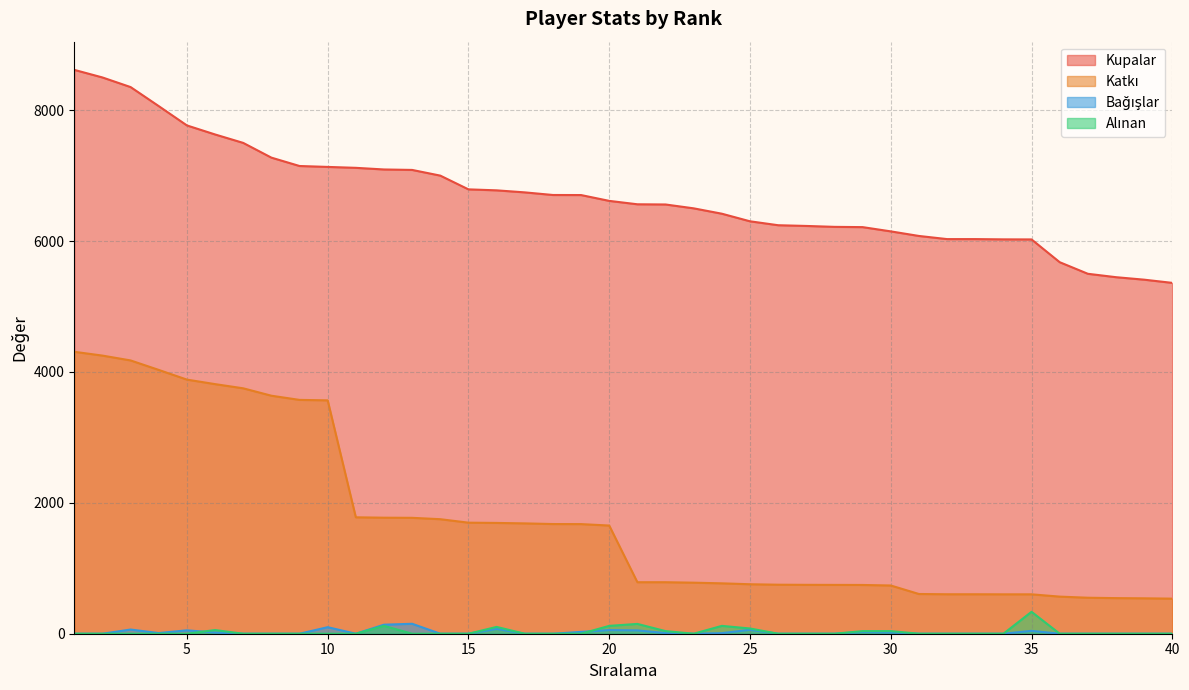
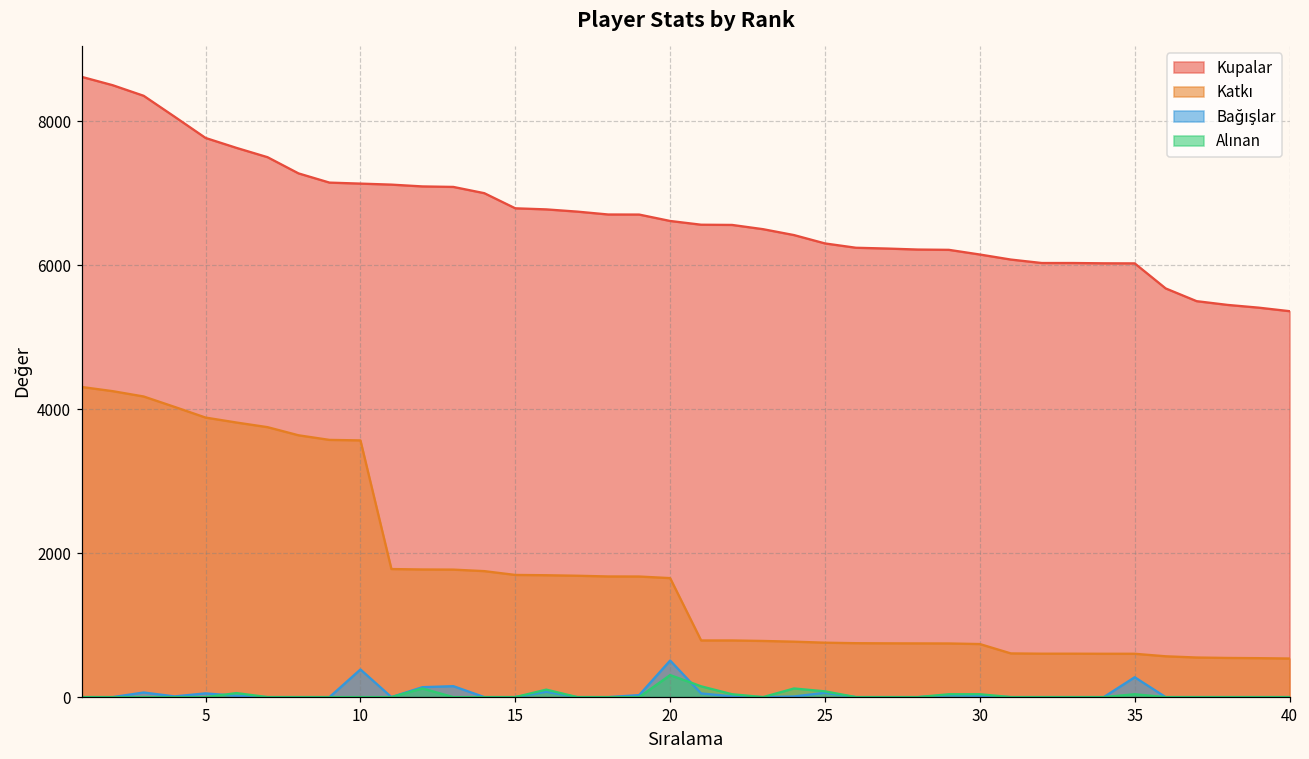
Bağışlar, 10: 100 -> 400
Bağışlar, 20: 100 -> 500
Alınan, 20: 100 -> 300
Bağışlar, 35: 0 -> 300
Alınan, 35: 300 -> 0
